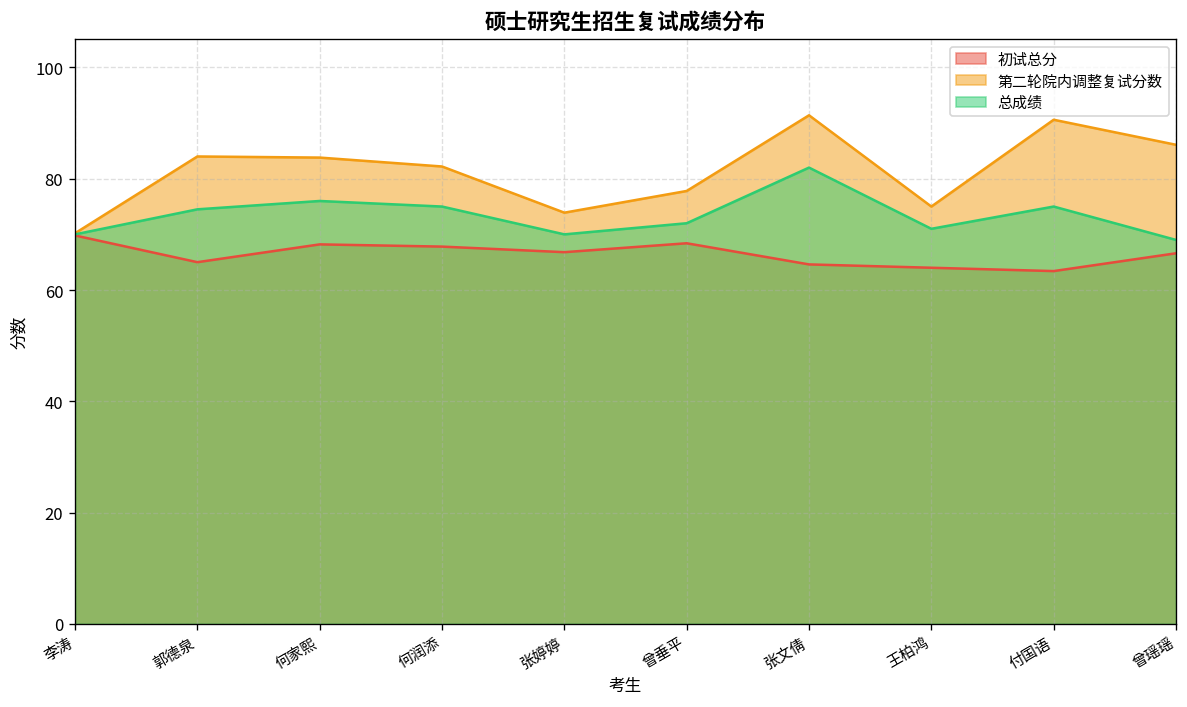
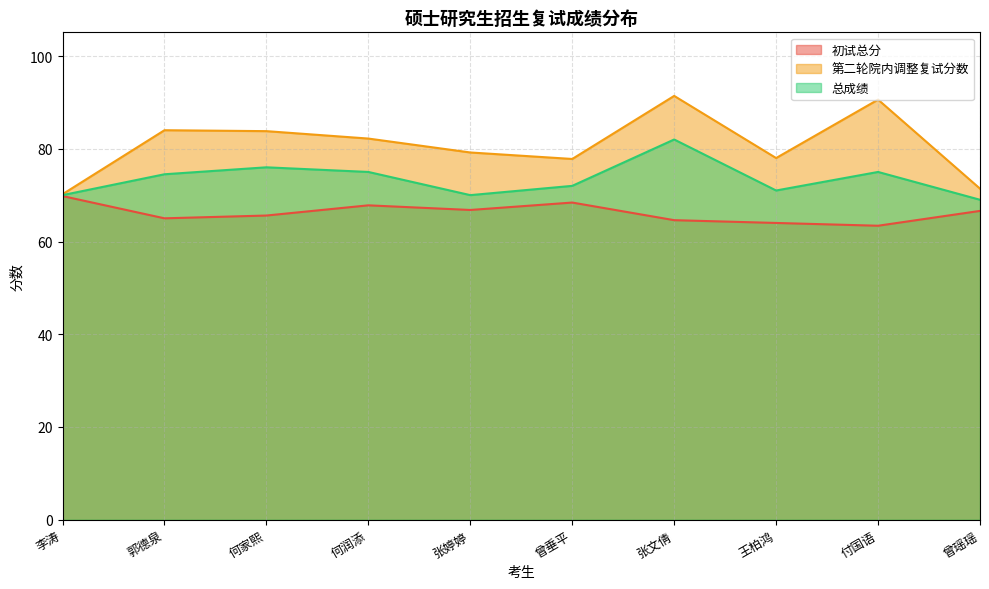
初试总分, 何家熙: 68 -> 66
第二轮院内调整复试分数, 张婷婷: 74 -> 79
第二轮院内调整复试分数, 王柏鸿: 75 -> 78
第二轮院内调整复试分数, 曾瑶瑶: 86 -> 71
